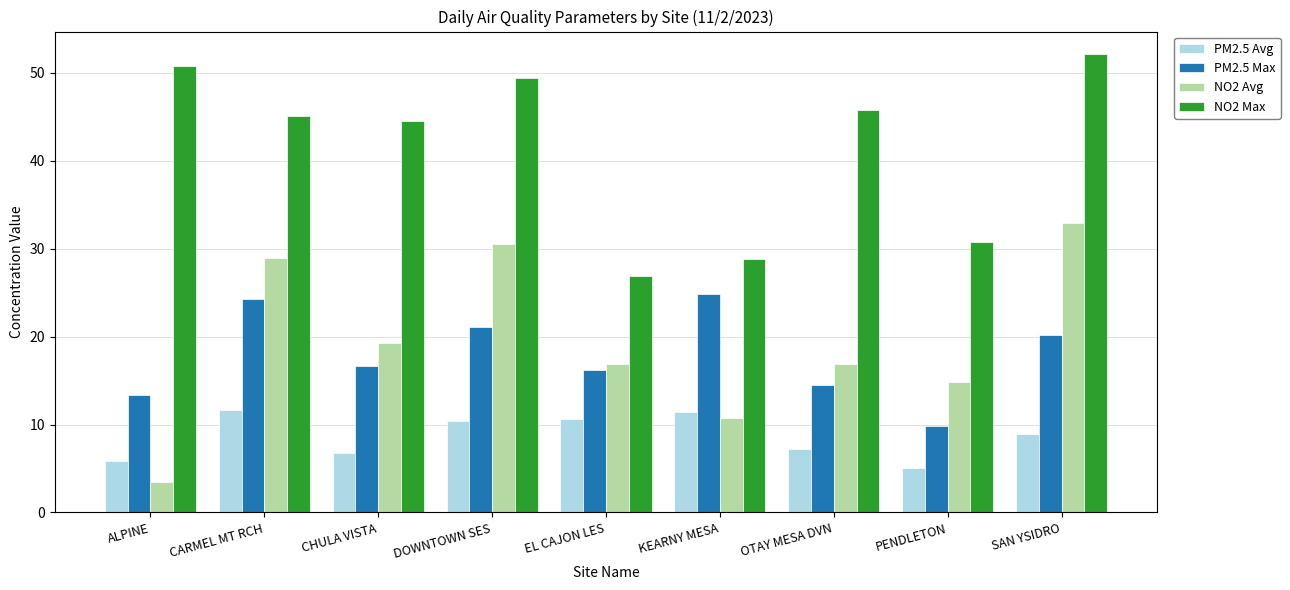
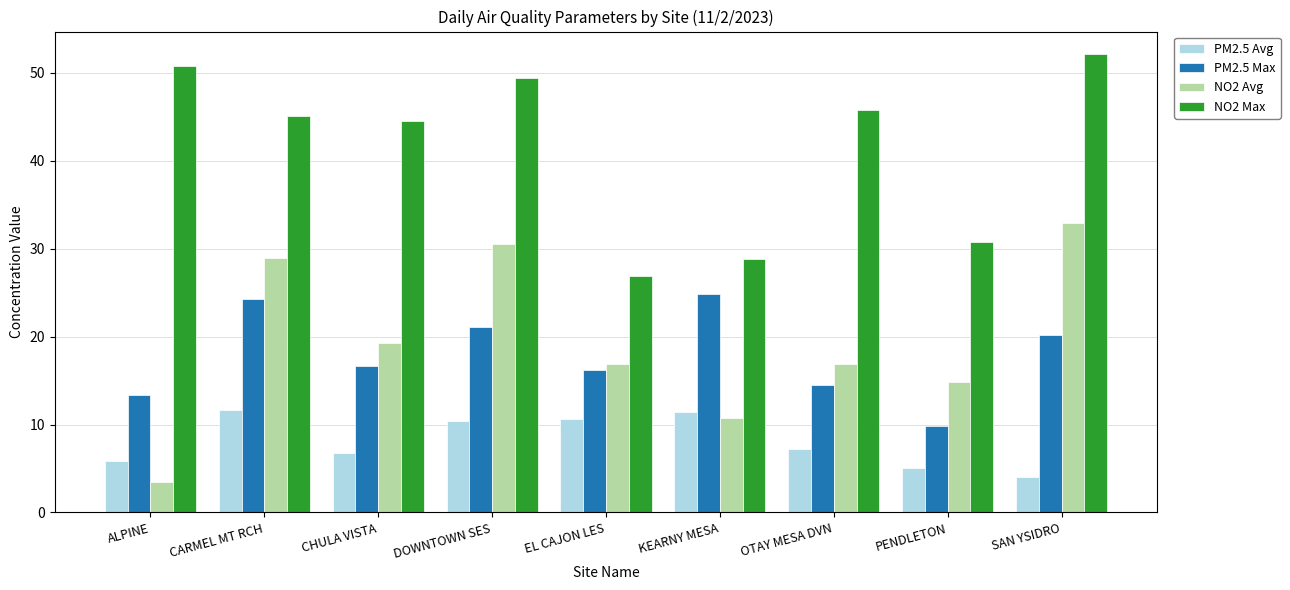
PM2.5 Avg, SAN YSIDRO: 9 -> 4
